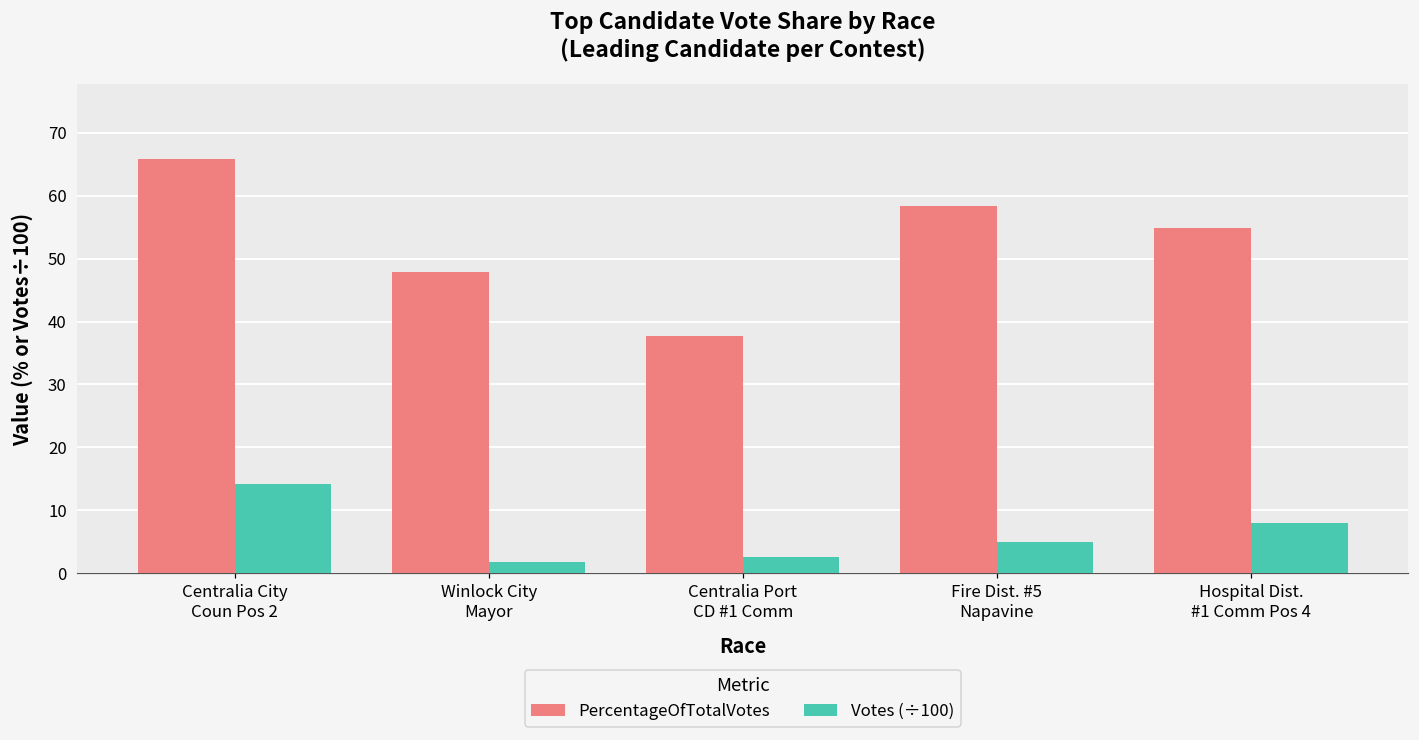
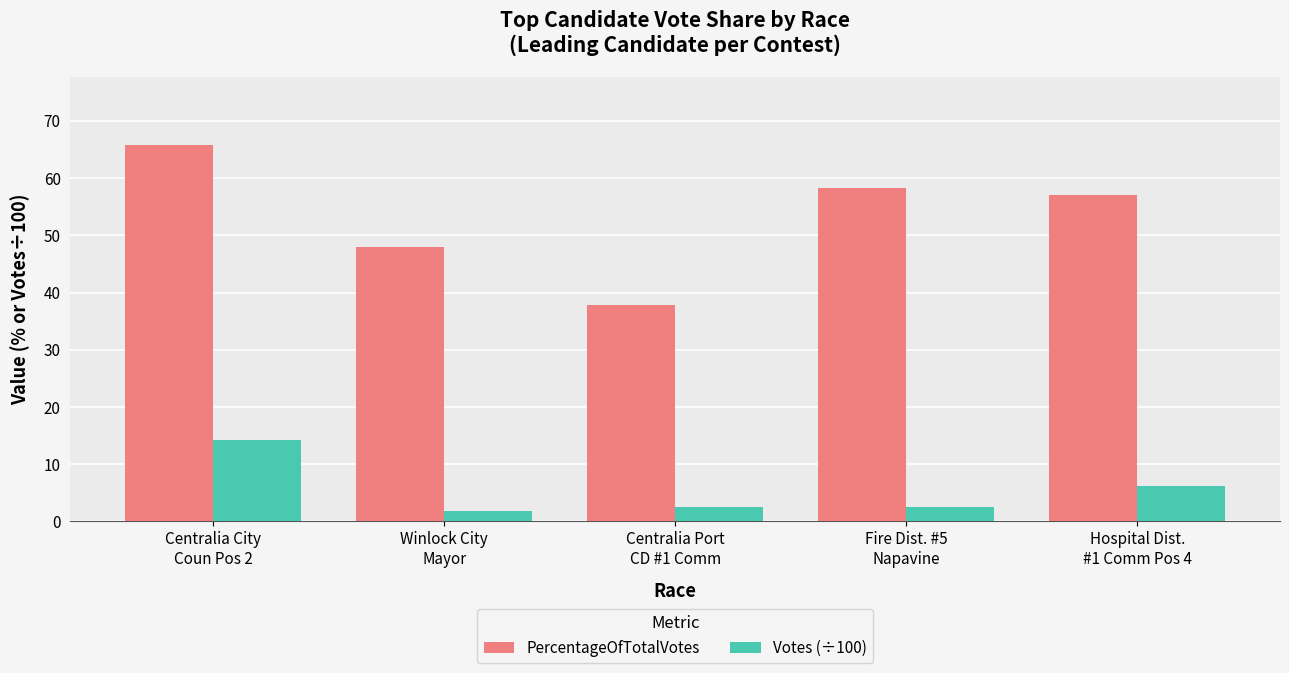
Votes (÷100), Fire Dist. #5 Napavine: 5 -> 2
PercentageOfTotalVotes, Hospital Dist. #1 Comm Pos 4: 55 -> 57
Votes (÷100), Hospital Dist. #1 Comm Pos 4: 8 -> 6
